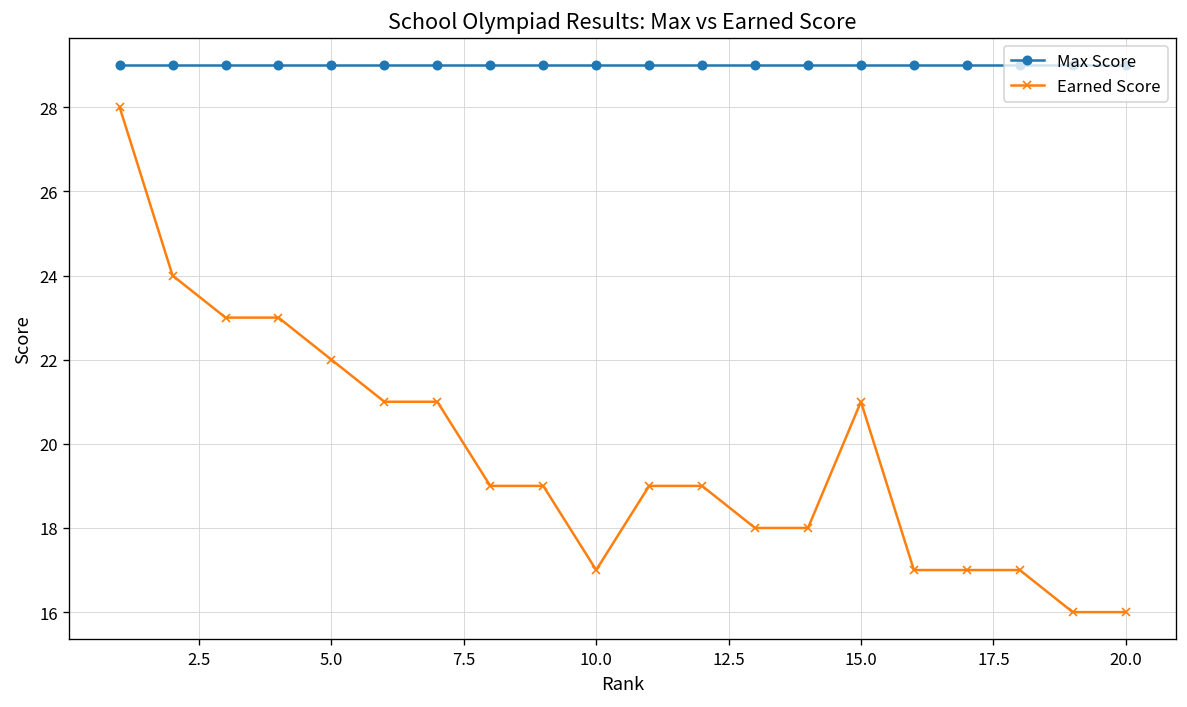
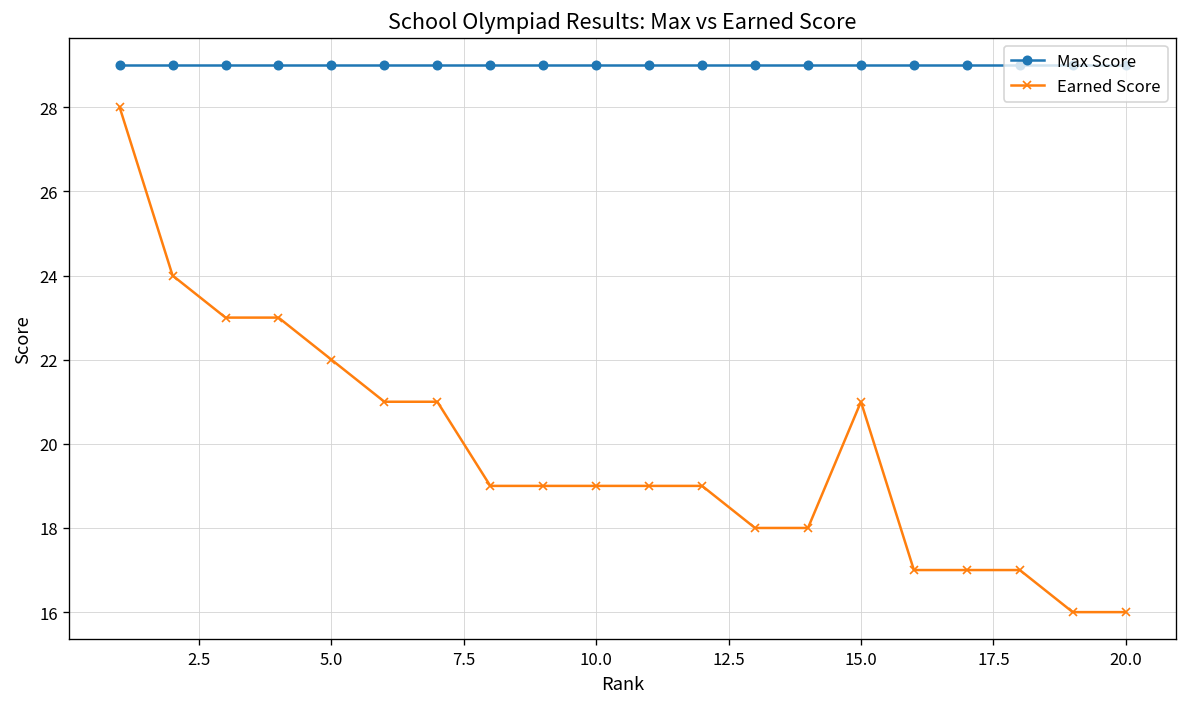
Earned Score, 10.0: 17 -> 19
